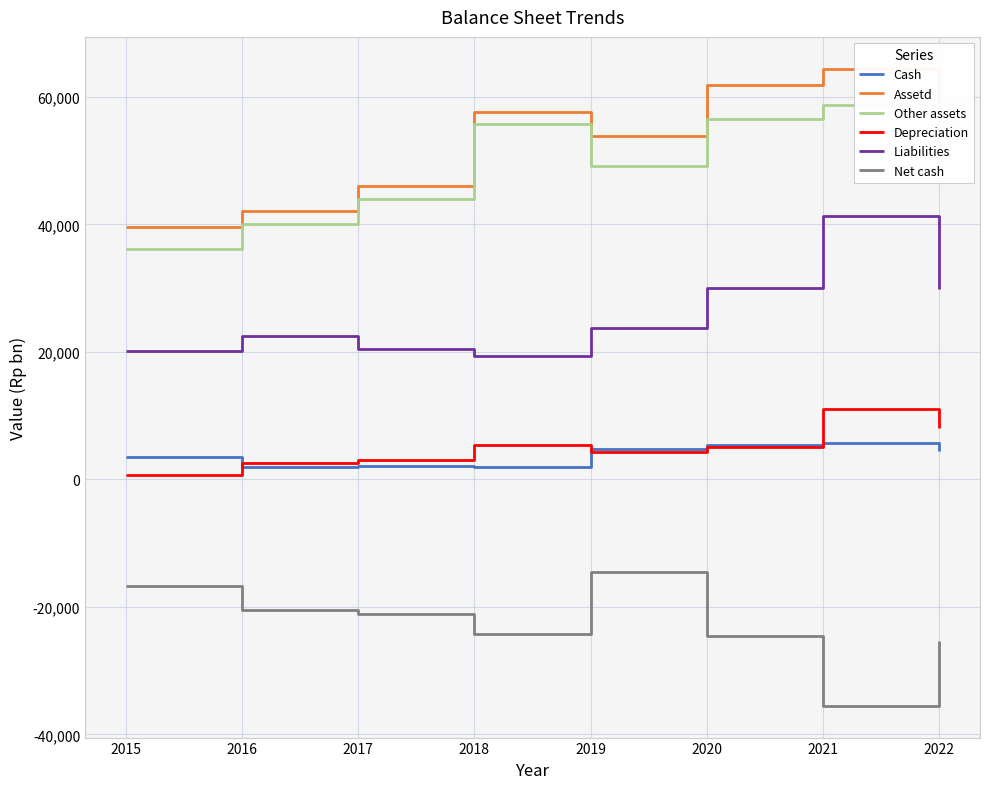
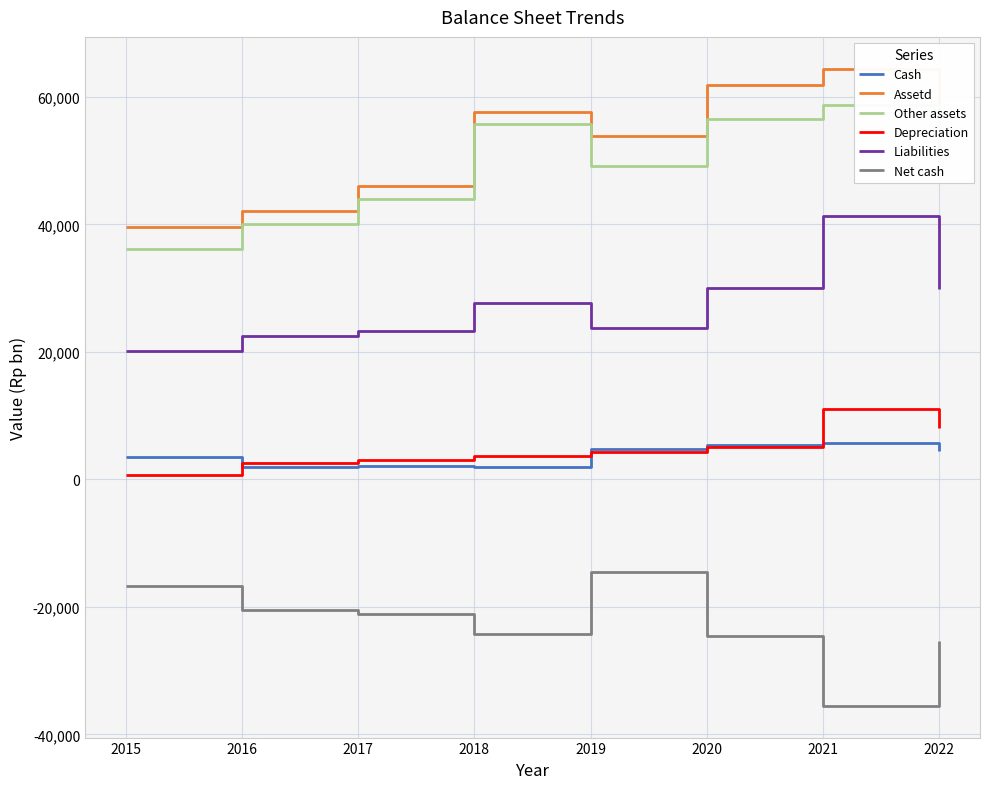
Liabilities, 2017: 20,000 -> 23,000
Depreciation, 2018: 5,000 -> 4,000
Liabilities, 2018: 19,000 -> 28,000
